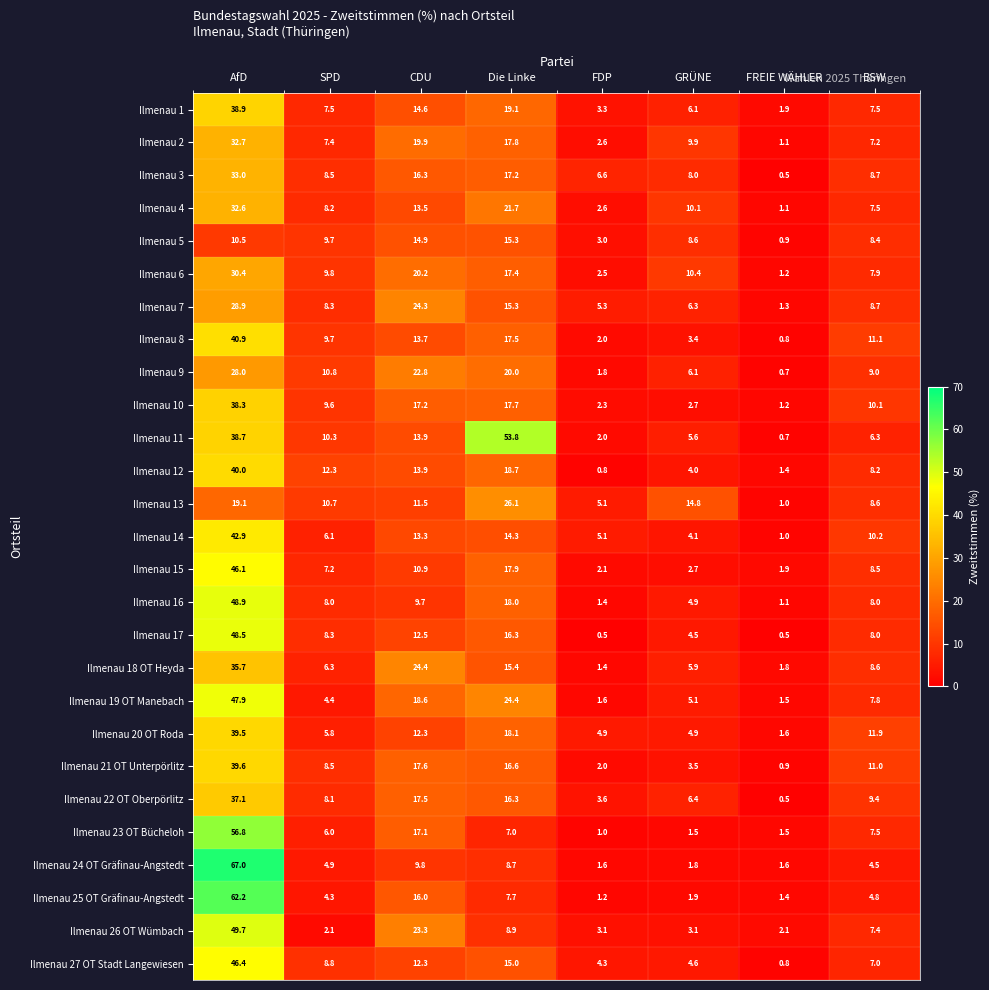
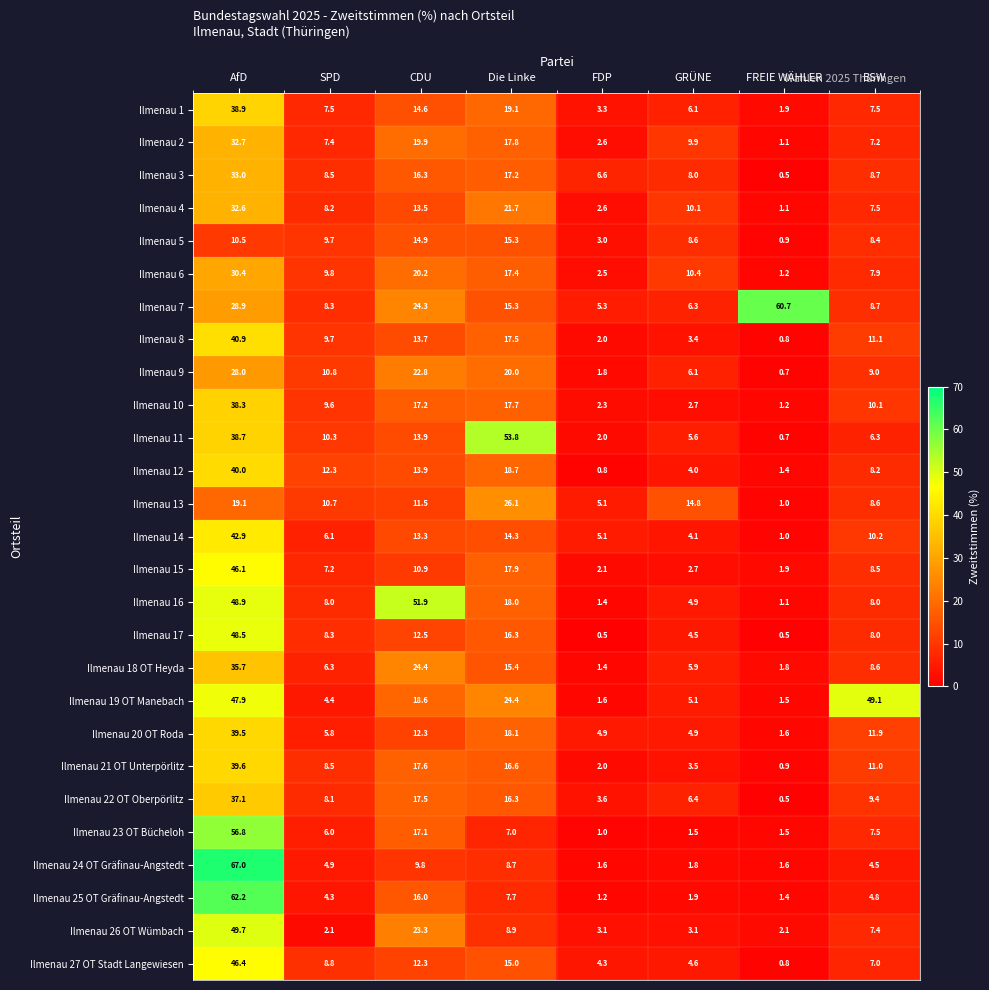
Ilmenau 7, FREIE WÄHLER: 1.3 -> 60.7
Ilmenau 16, CDU: 9.7 -> 51.9
Ilmenau 19 OT Manebach, BSW: 7.8 -> 49.1
